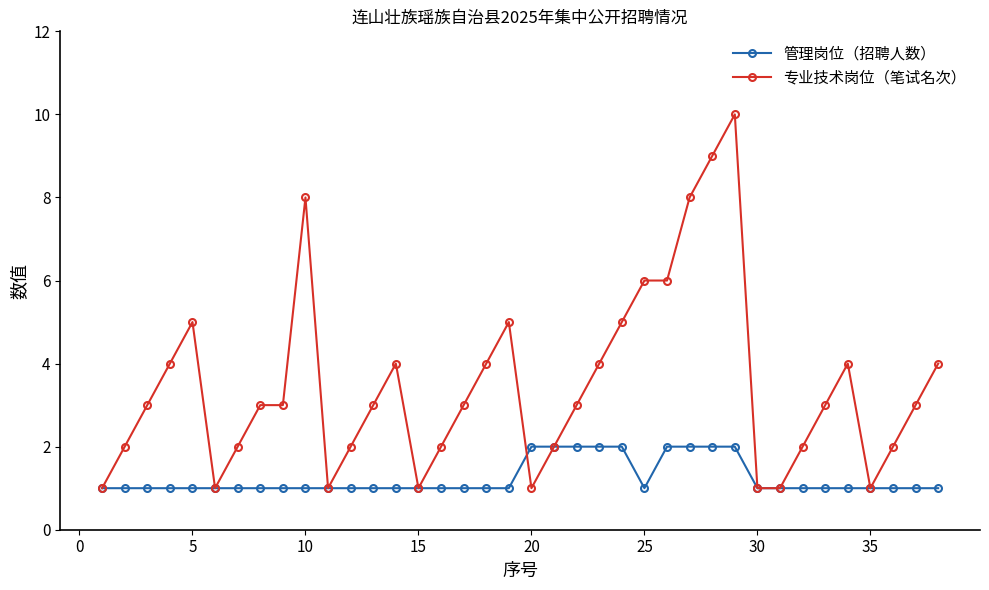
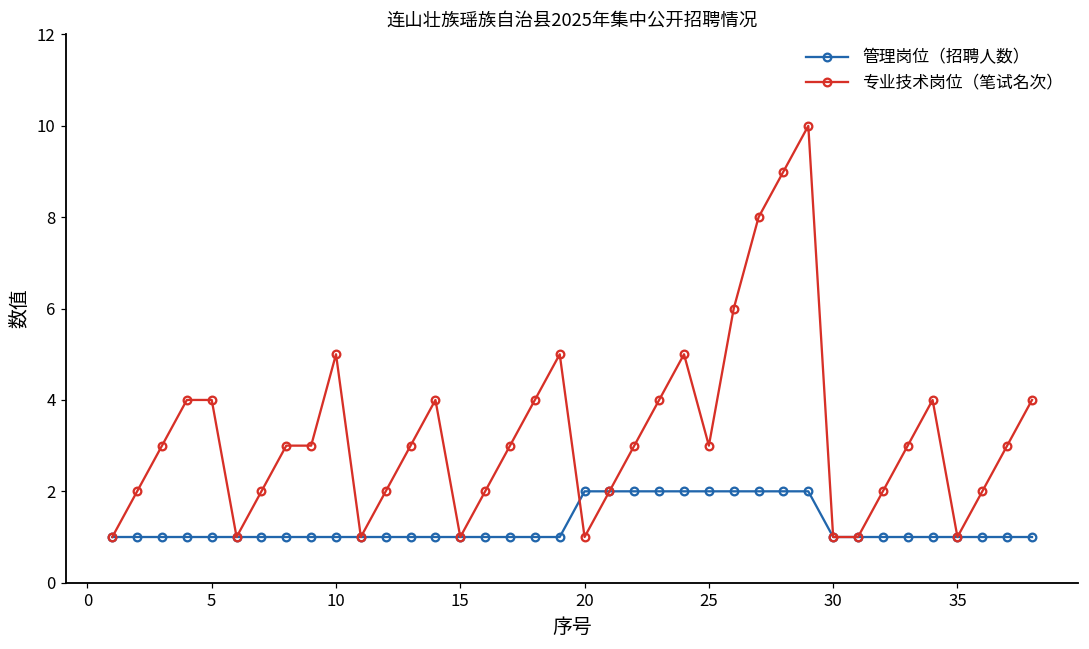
专业技术岗位（笔试名次）, 5: 5 -> 4
专业技术岗位（笔试名次）, 10: 8 -> 5
管理岗位（招聘人数）, 25: 1 -> 2
专业技术岗位（笔试名次）, 25: 6 -> 3
